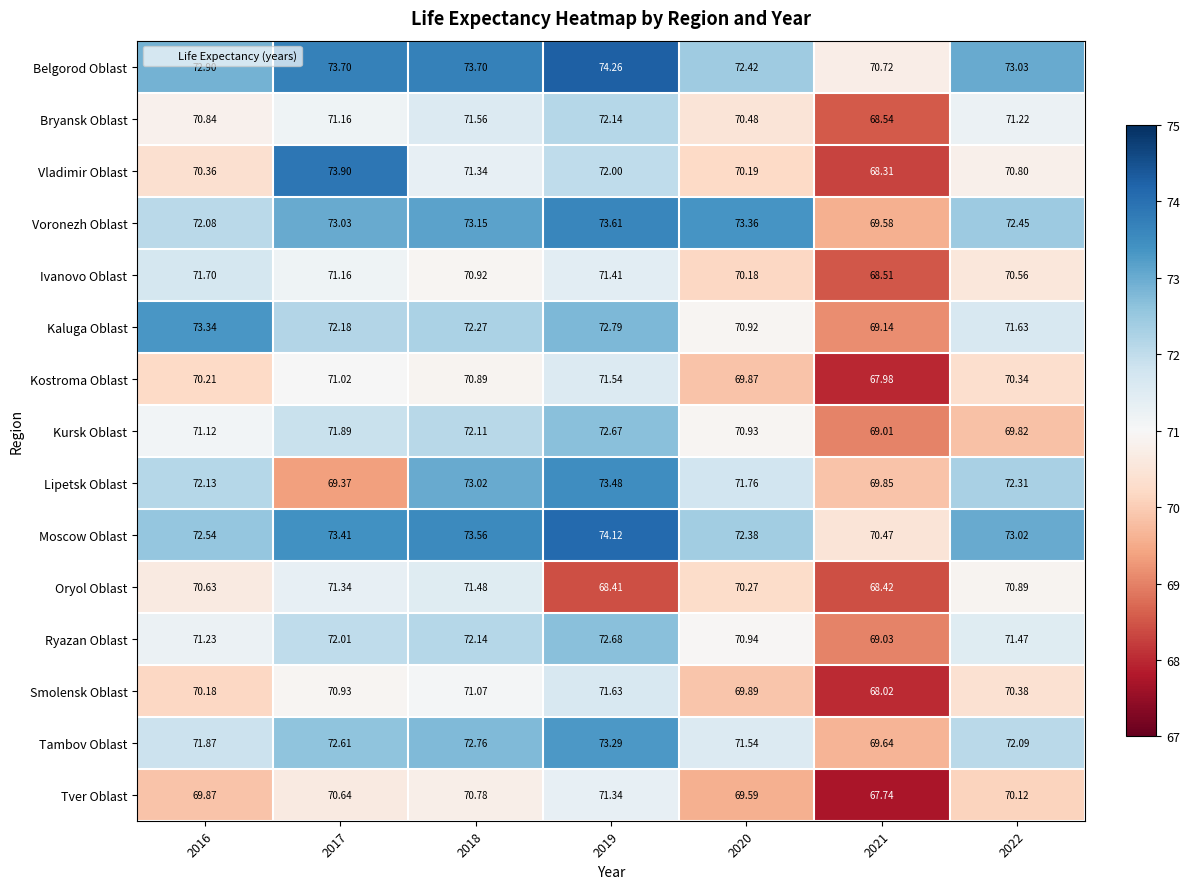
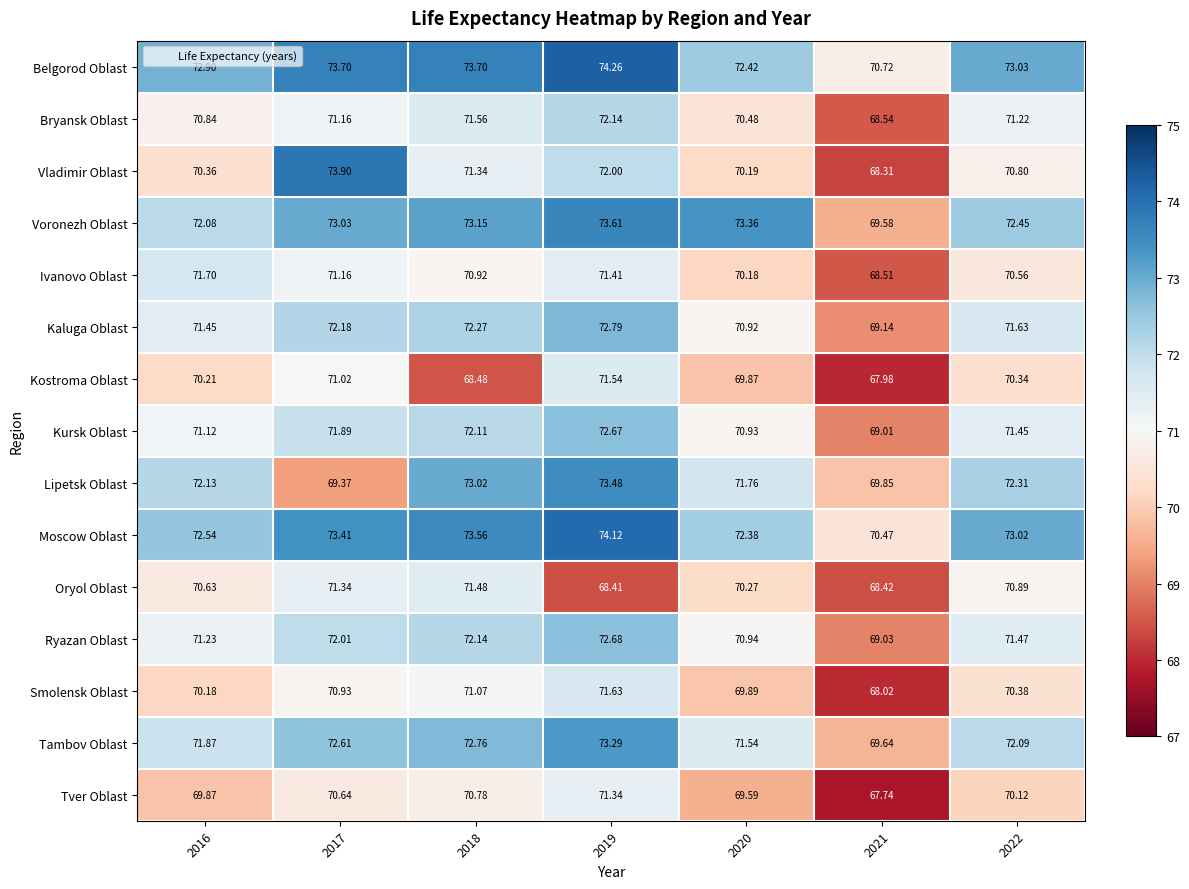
Kaluga Oblast, 2016: 73.34 -> 71.45
Kostroma Oblast, 2018: 70.89 -> 68.48
Kursk Oblast, 2022: 69.82 -> 71.45
